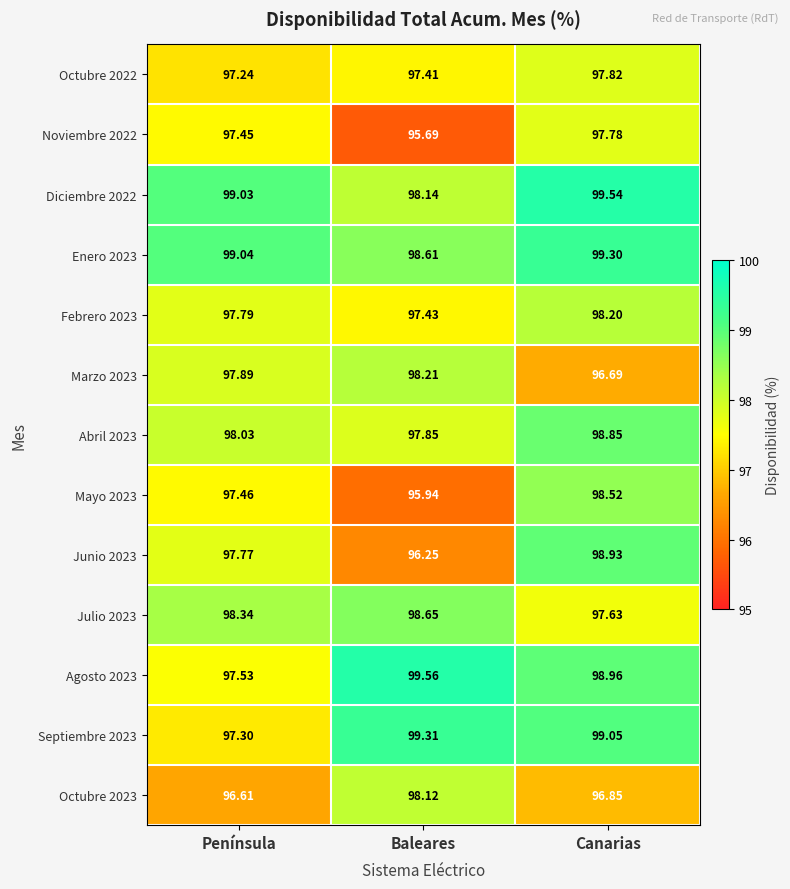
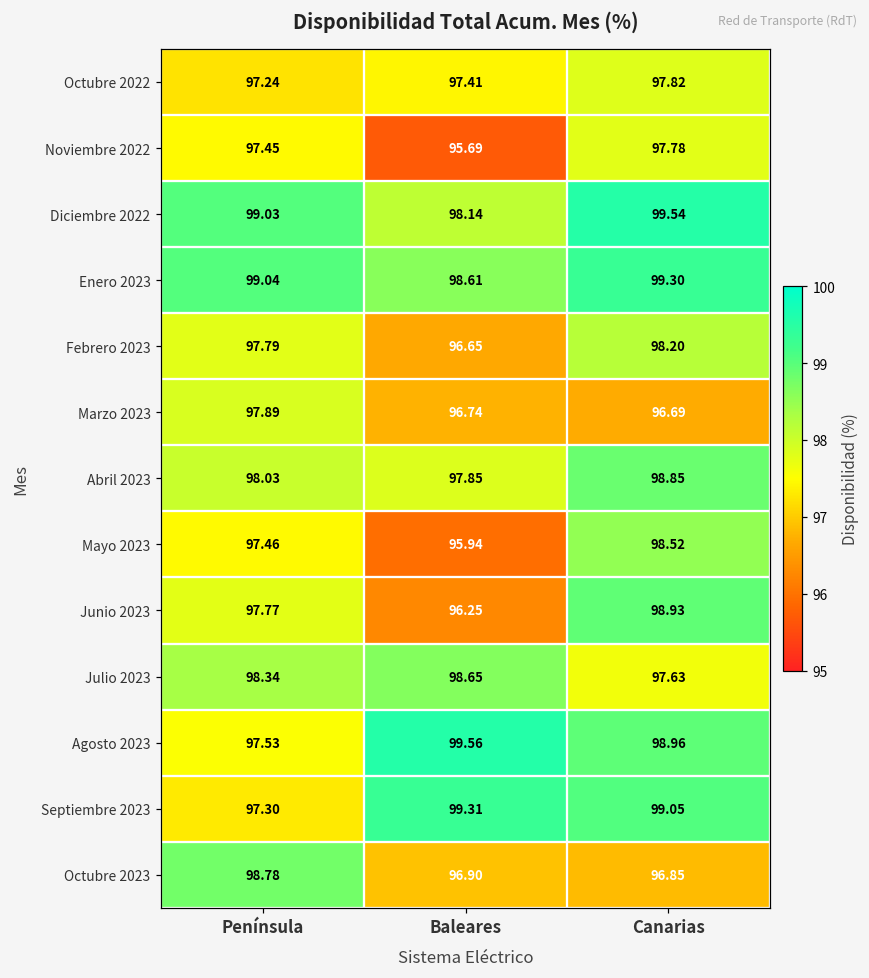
Febrero 2023, Baleares: 97.43 -> 96.65
Marzo 2023, Baleares: 98.21 -> 96.74
Octubre 2023, Península: 96.61 -> 98.78
Octubre 2023, Baleares: 98.12 -> 96.90
